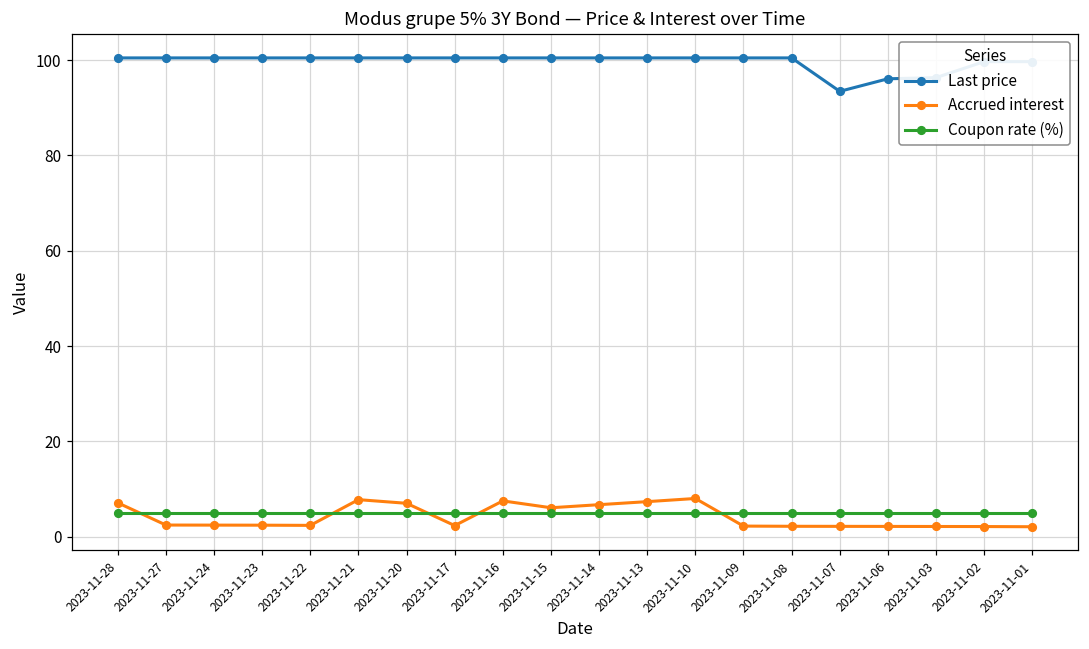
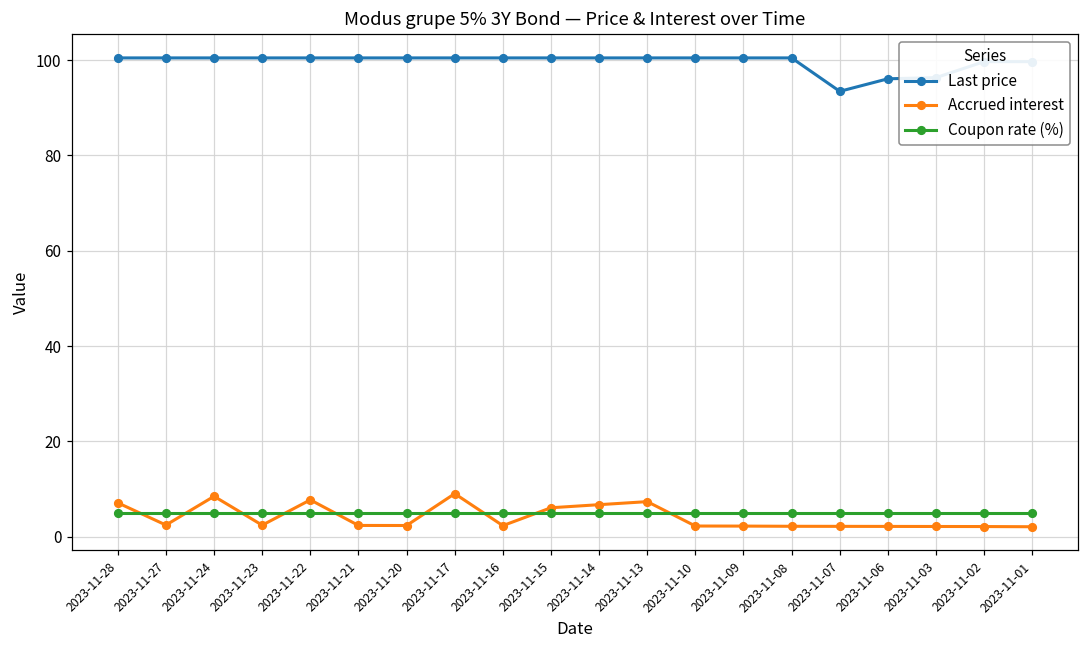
Accrued interest, 2023-11-24: 2 -> 8
Accrued interest, 2023-11-22: 2 -> 8
Accrued interest, 2023-11-21: 8 -> 2
Accrued interest, 2023-11-20: 7 -> 2
Accrued interest, 2023-11-17: 2 -> 9
Accrued interest, 2023-11-16: 8 -> 2
Accrued interest, 2023-11-10: 8 -> 2
